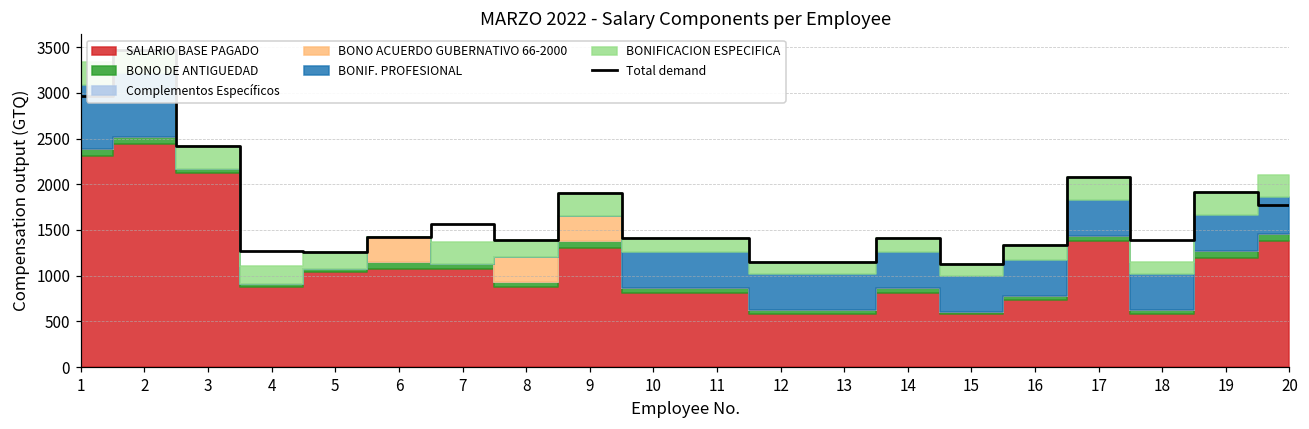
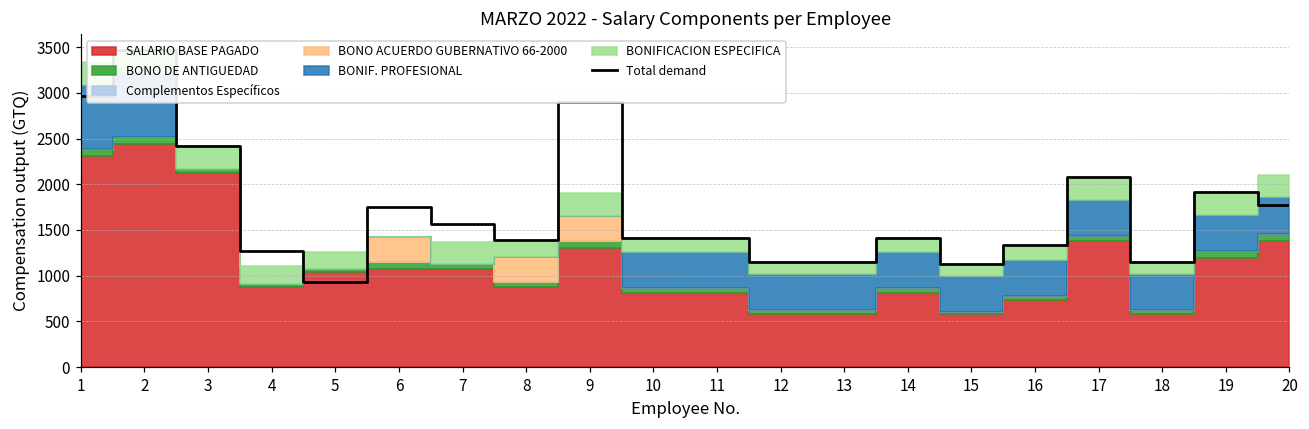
Total demand, 5: 1300 -> 900
Total demand, 6: 1400 -> 1800
Total demand, 9: 1900 -> 2900
Total demand, 18: 1400 -> 1100
